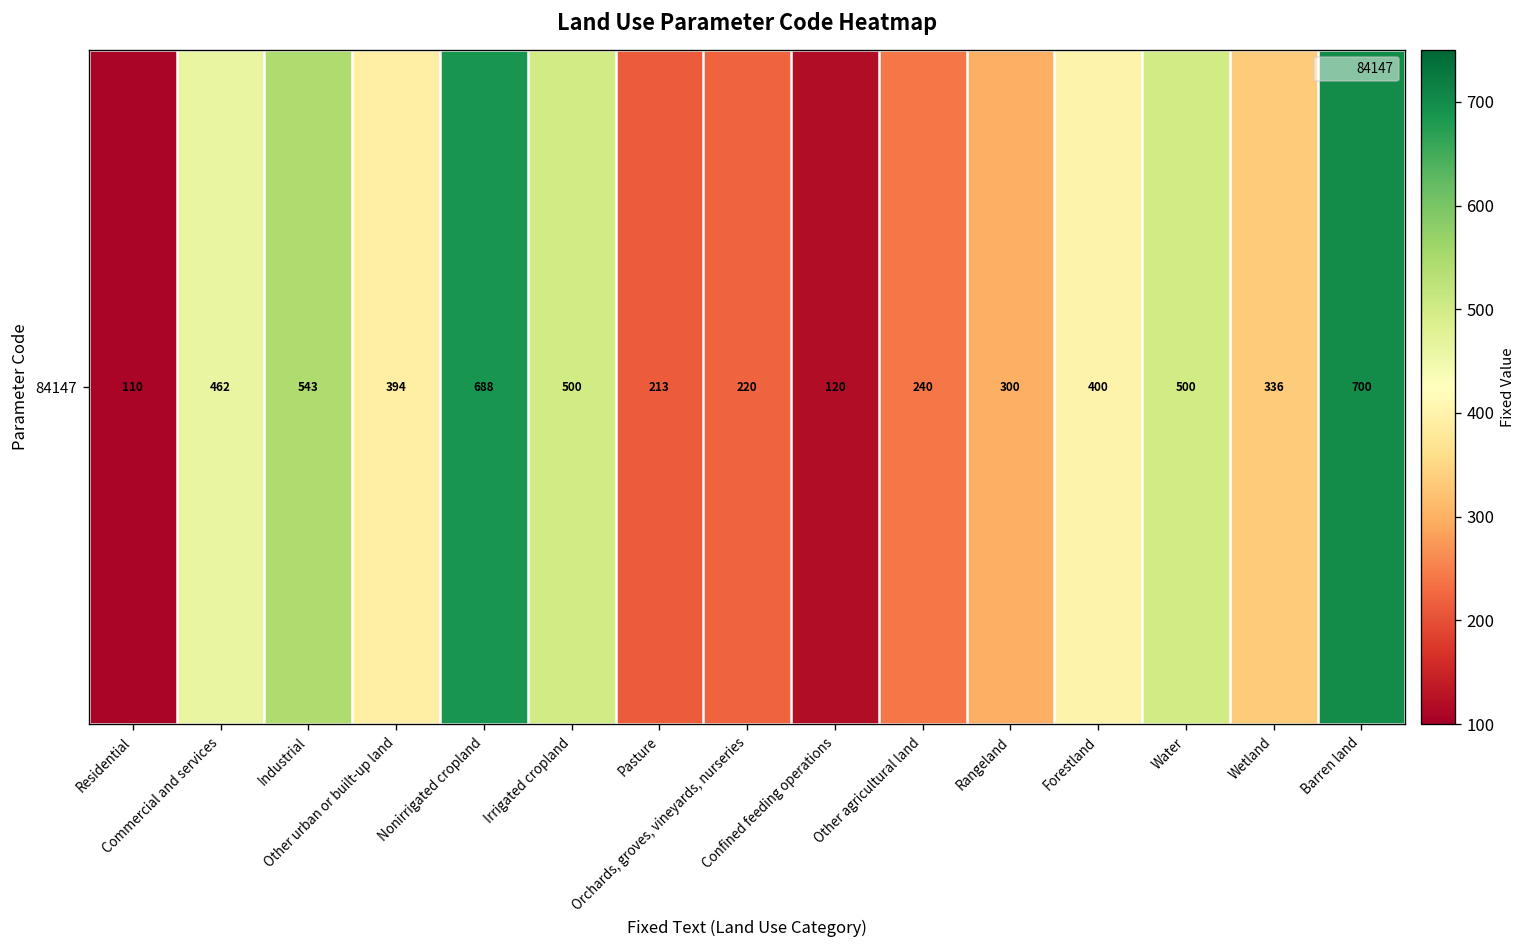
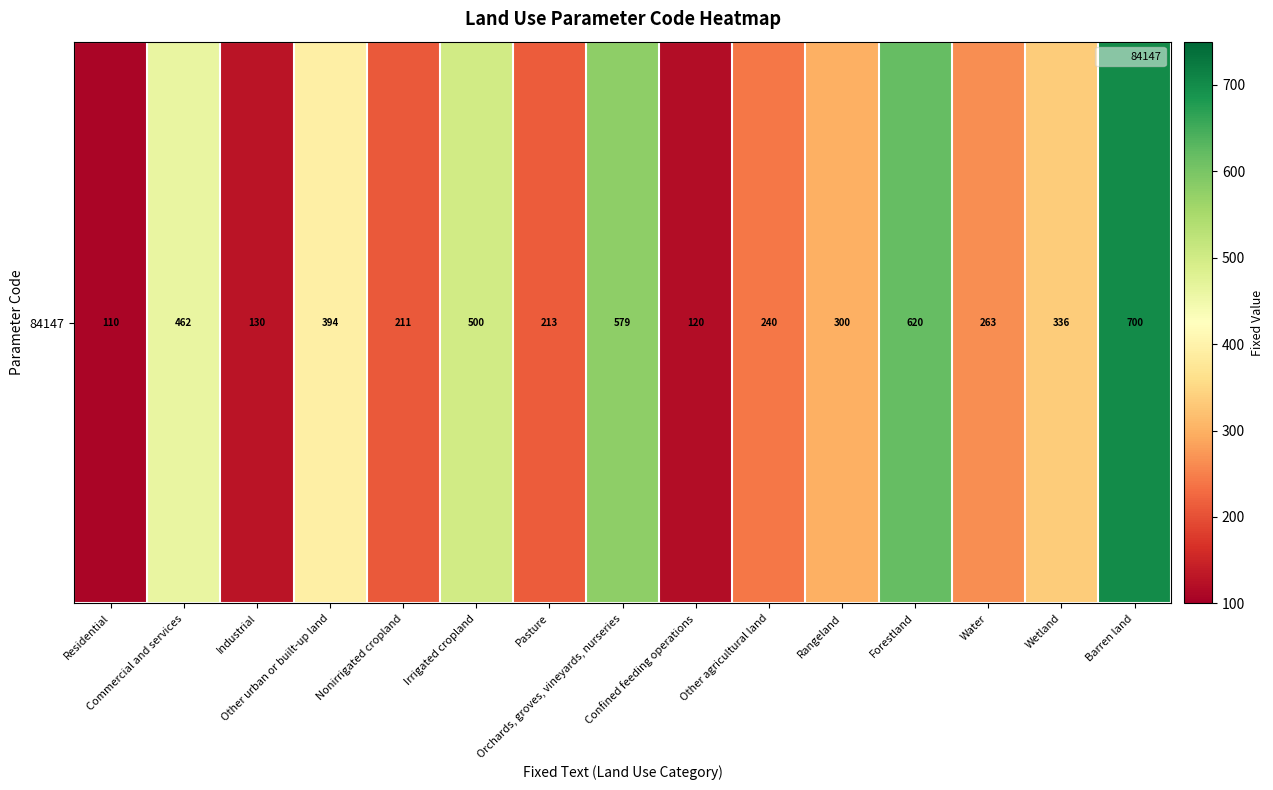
84147, Industrial: 543 -> 130
84147, Nonirrigated cropland: 688 -> 211
84147, Orchards, groves, vineyards, nurseries: 220 -> 579
84147, Forestland: 400 -> 620
84147, Water: 500 -> 263
